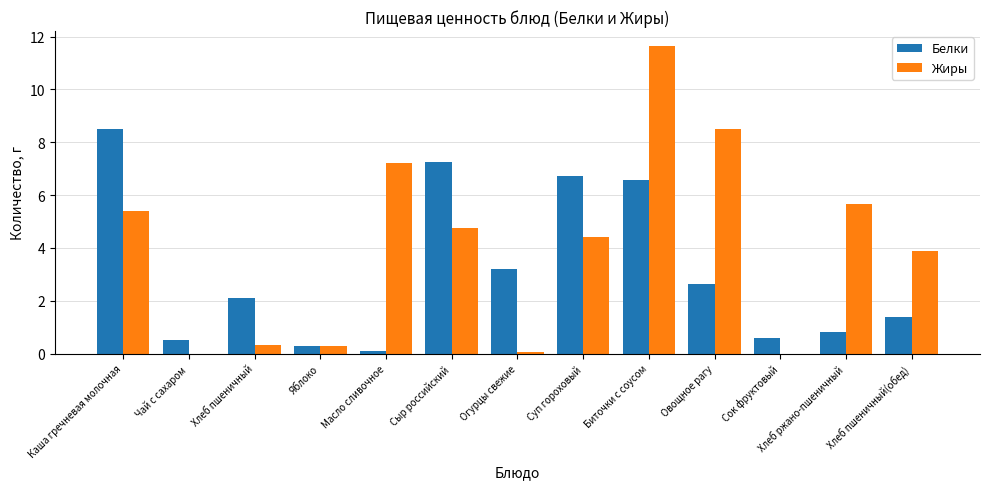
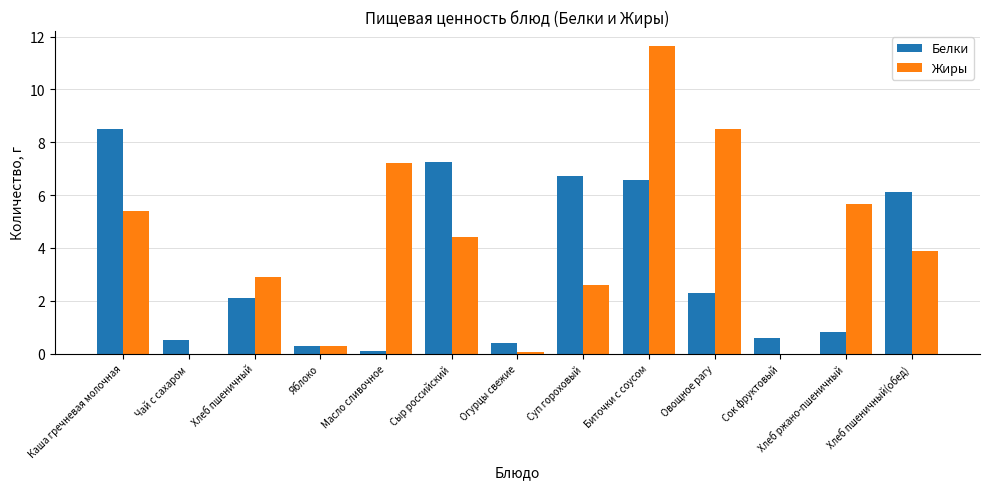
Жиры, Хлеб пшеничный: 0.3 -> 2.9
Жиры, Сыр российский: 4.8 -> 4.4
Белки, Огурцы свежие: 3.2 -> 0.4
Жиры, Суп гороховый: 4.4 -> 2.6
Белки, Овощное рагу: 2.6 -> 2.3
Белки, Хлеб пшеничный(обед): 1.4 -> 6.1
